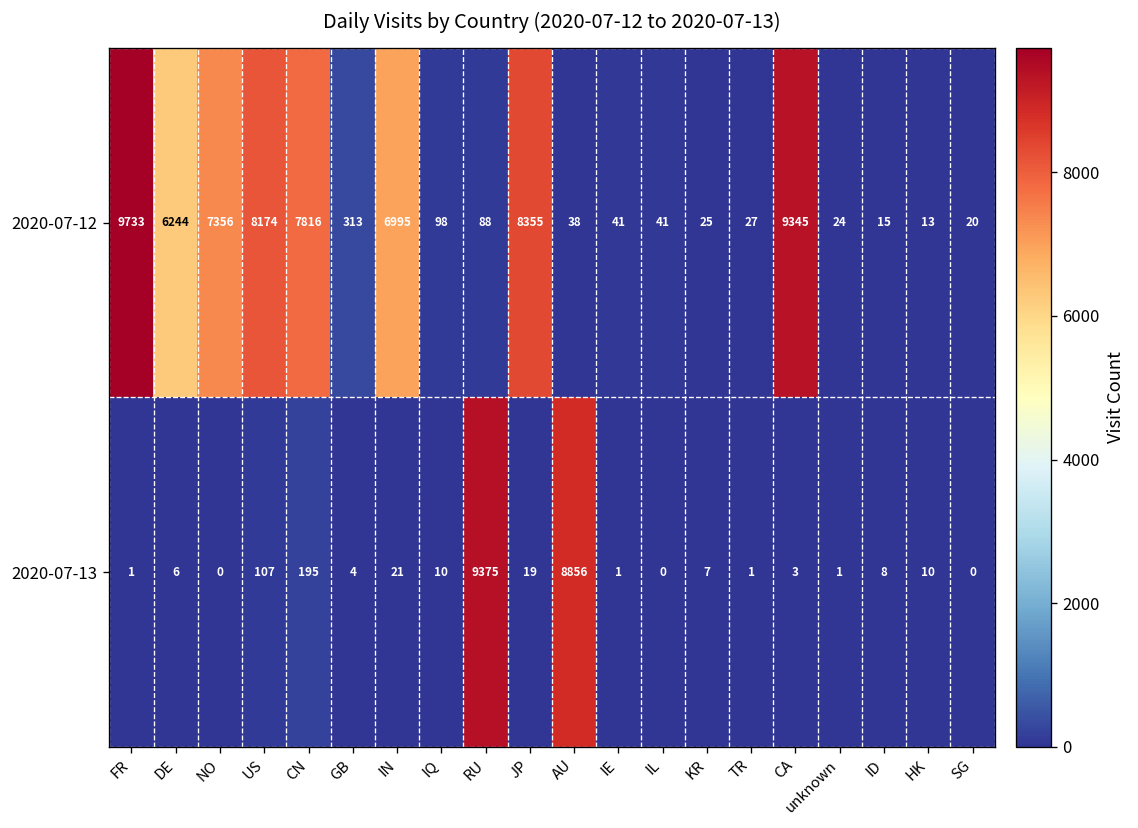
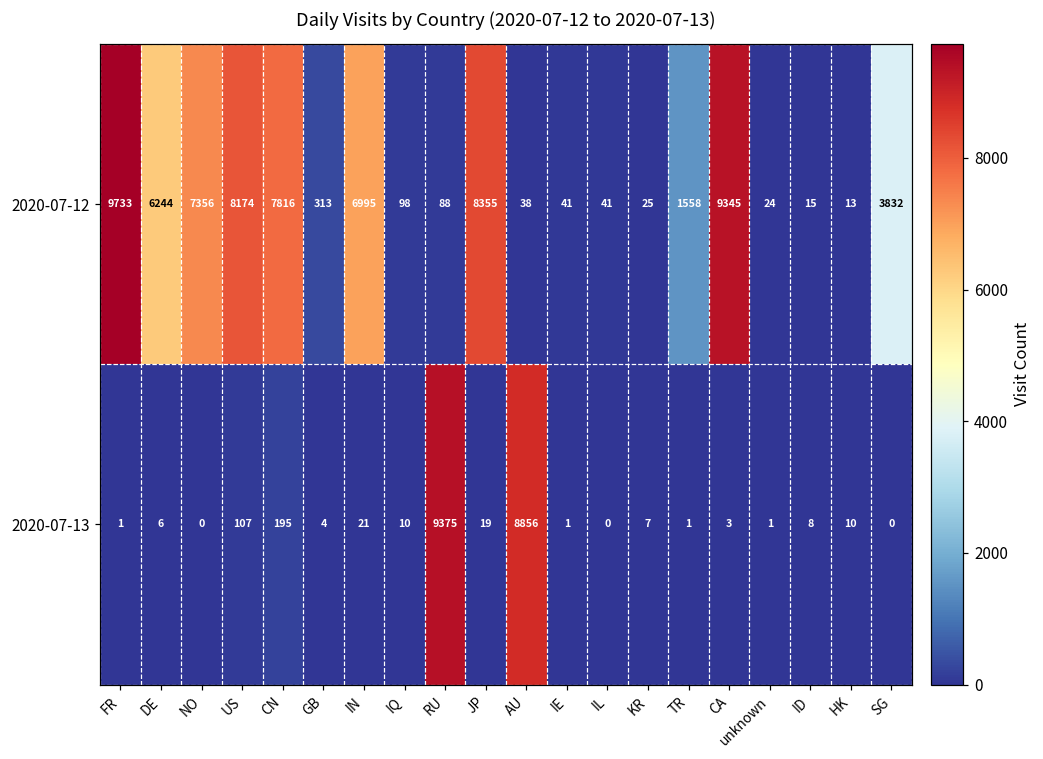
2020-07-12, TR: 27 -> 1558
2020-07-12, SG: 20 -> 3832
